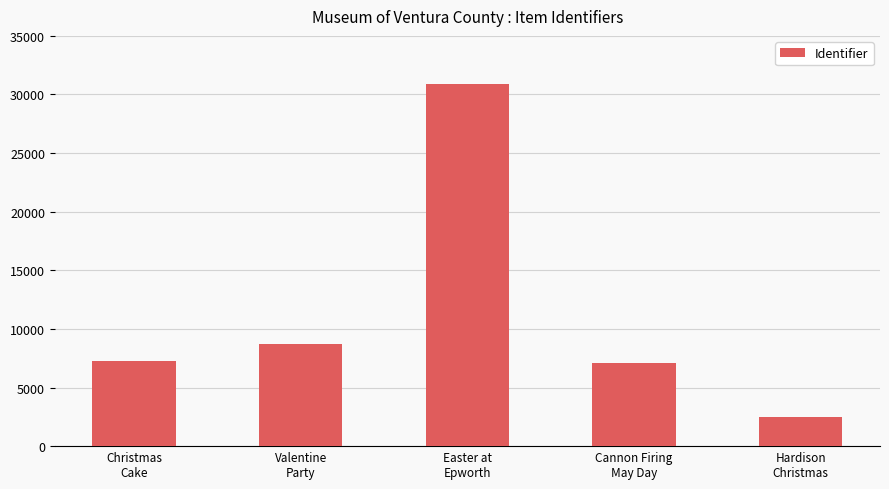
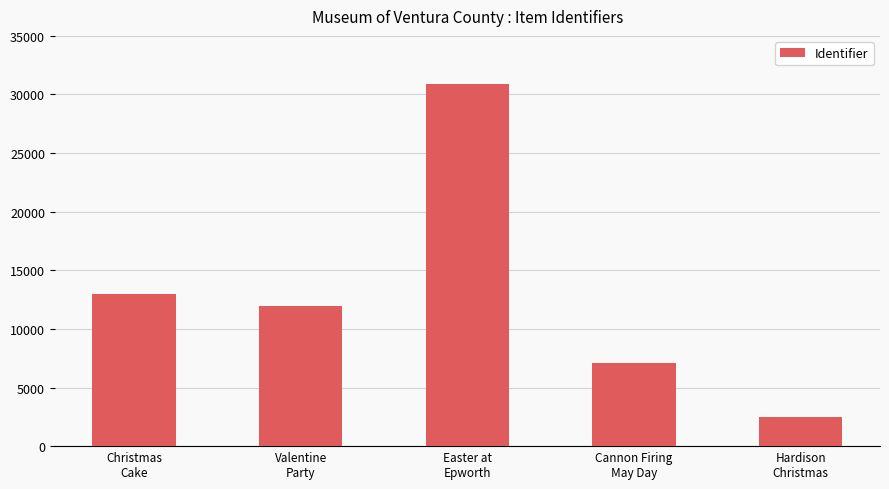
Christmas Cake: 7300 -> 13000
Valentine Party: 8800 -> 12000
